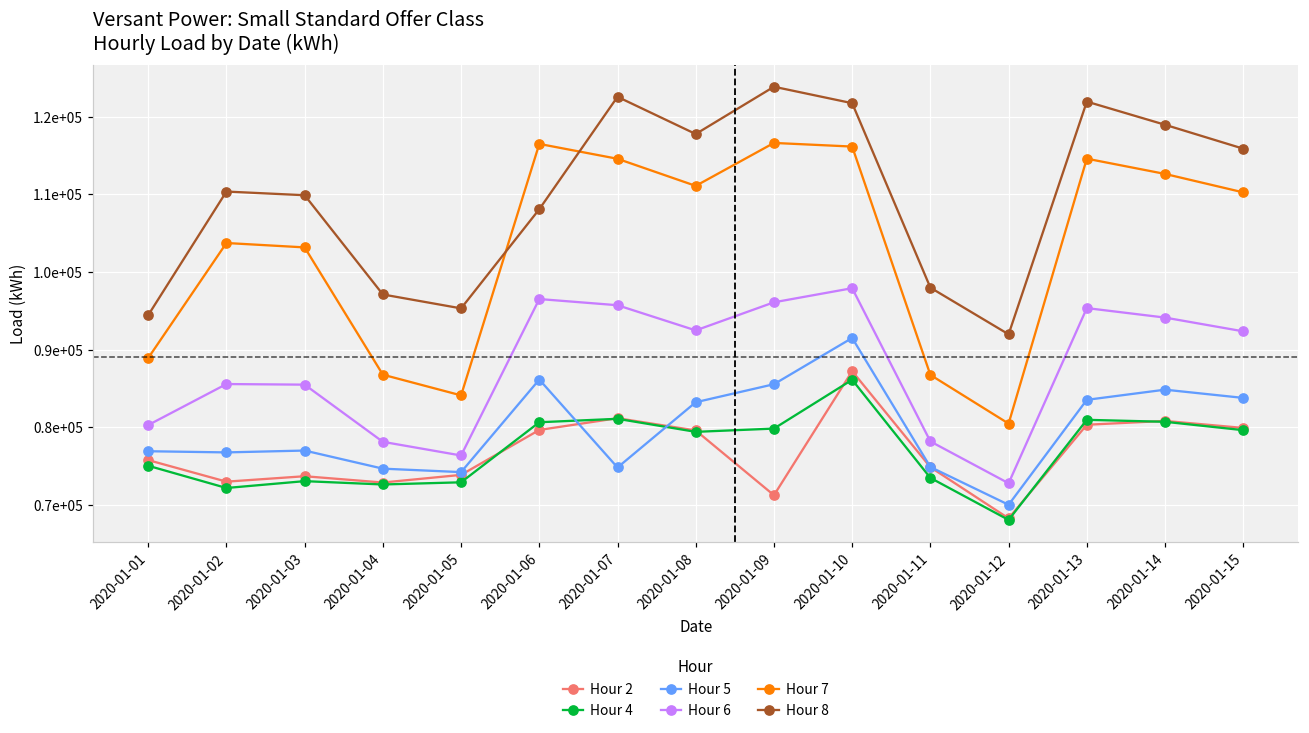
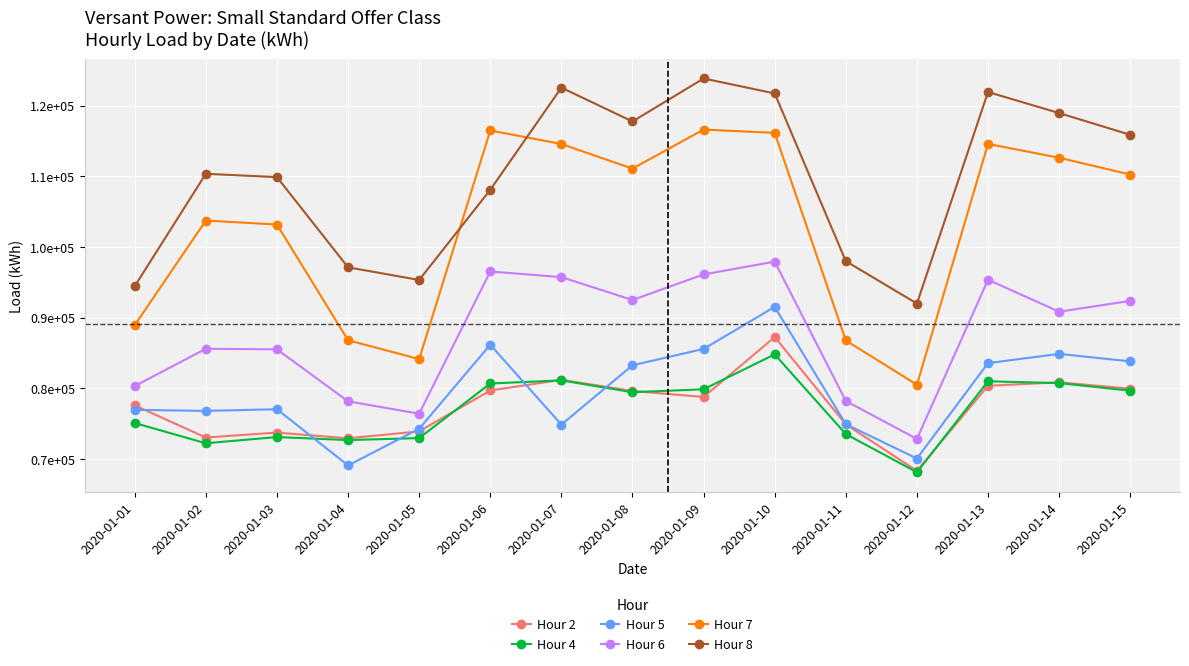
Hour 2, 2020-01-01: 76000 -> 78000
Hour 5, 2020-01-04: 75000 -> 69000
Hour 2, 2020-01-09: 71000 -> 79000
Hour 4, 2020-01-10: 86000 -> 85000
Hour 6, 2020-01-14: 94000 -> 91000
